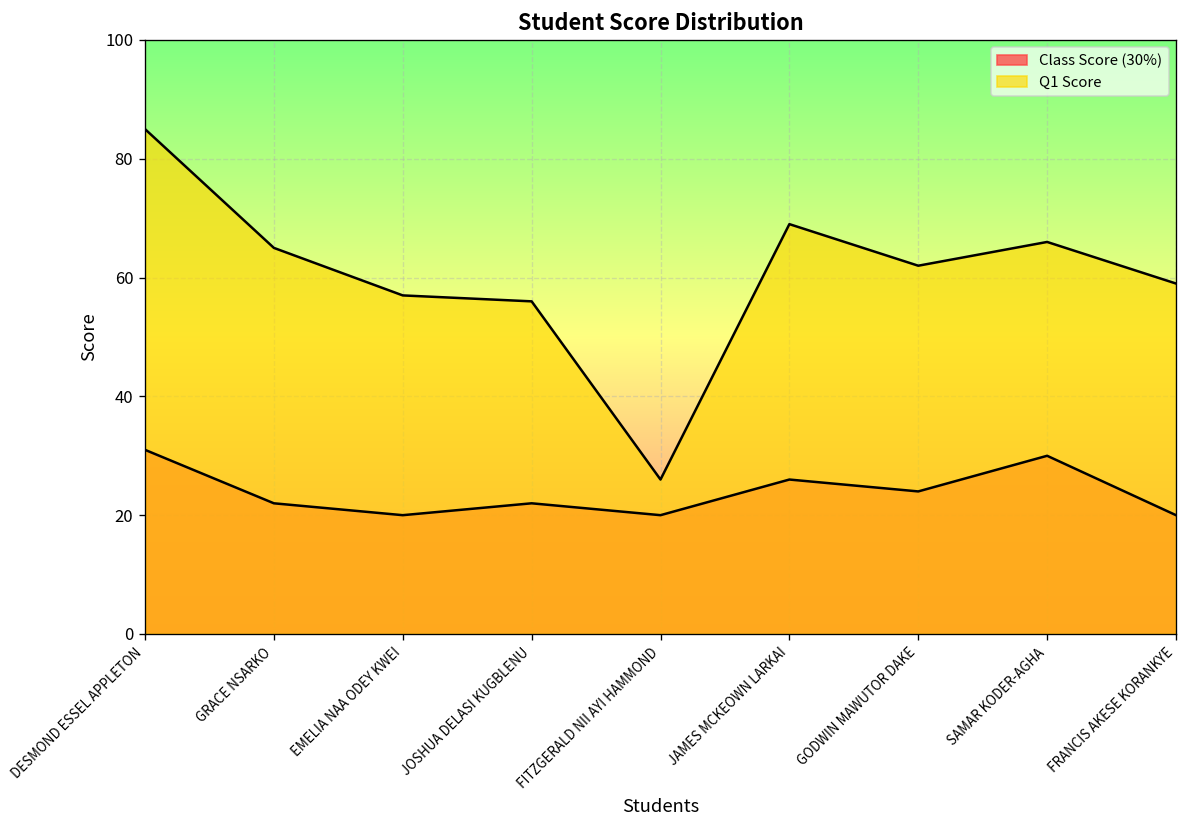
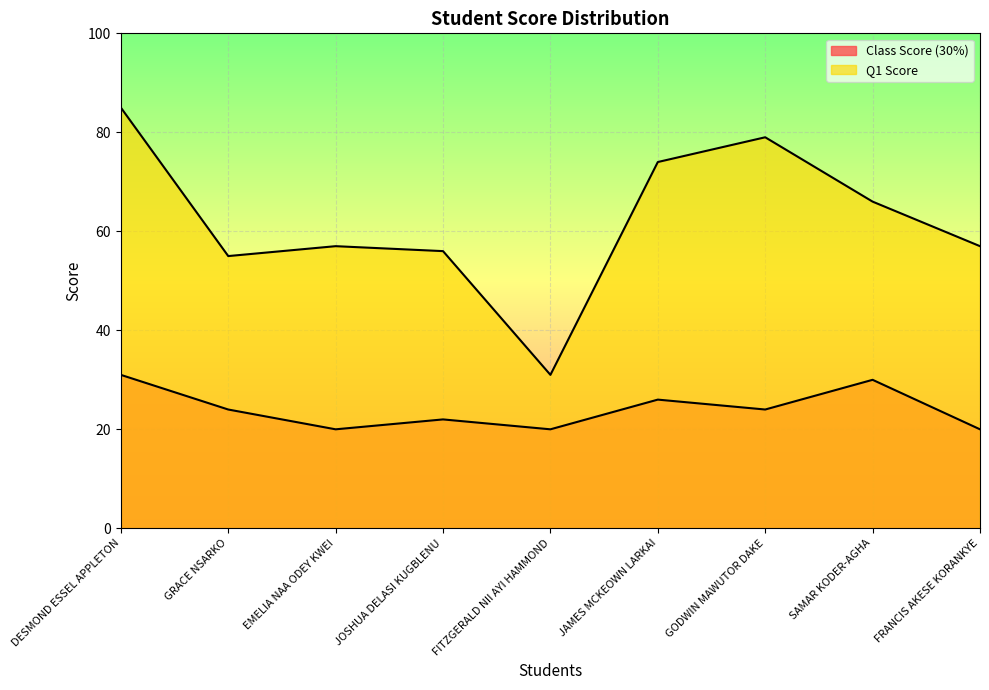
Class Score (30%), GRACE NSARKO: 22 -> 24
Q1 Score, GRACE NSARKO: 65 -> 55
Q1 Score, FITZGERALD NII AYI HAMMOND: 26 -> 31
Q1 Score, JAMES MCKEOWN LARKAI: 69 -> 74
Q1 Score, GODWIN MAWUTOR DAKE: 62 -> 79
Q1 Score, FRANCIS AKESE KORANKYE: 59 -> 57
